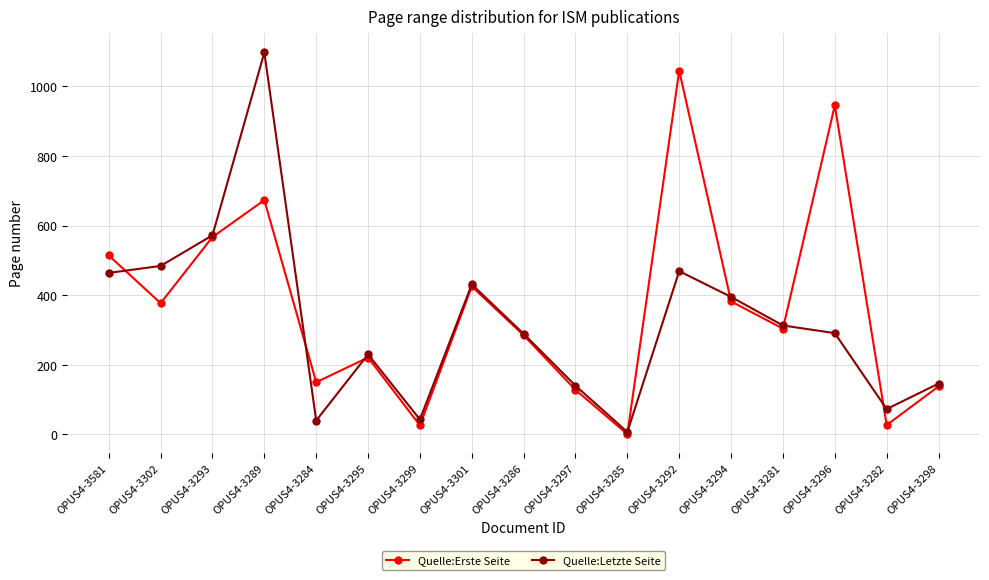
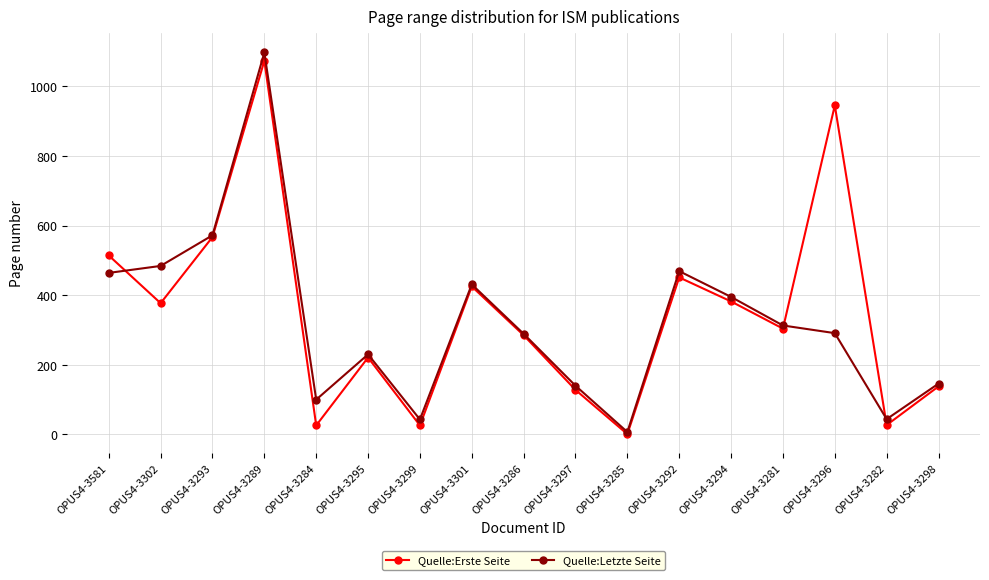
Quelle:Erste Seite, OPUS4-3289: 670 -> 1070
Quelle:Erste Seite, OPUS4-3284: 150 -> 30
Quelle:Letzte Seite, OPUS4-3284: 40 -> 100
Quelle:Erste Seite, OPUS4-3292: 1050 -> 450
Quelle:Letzte Seite, OPUS4-3282: 70 -> 40
